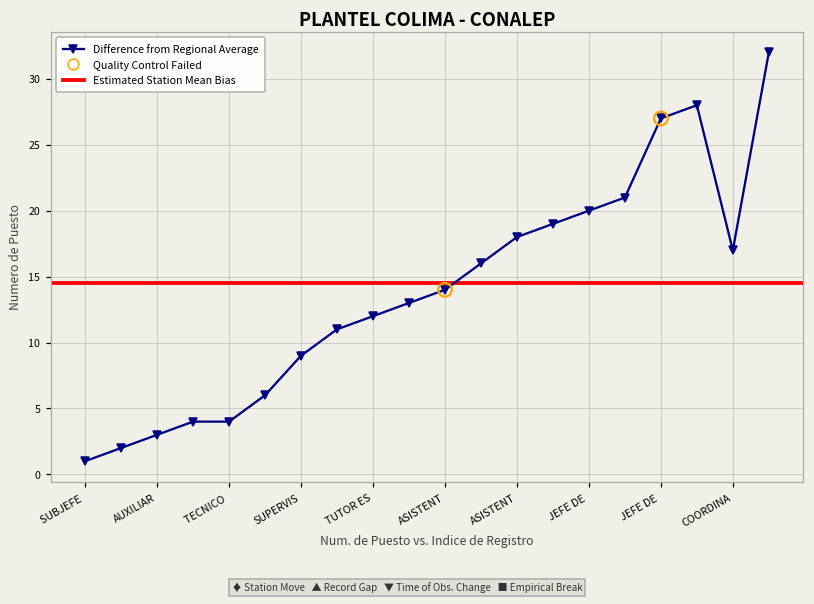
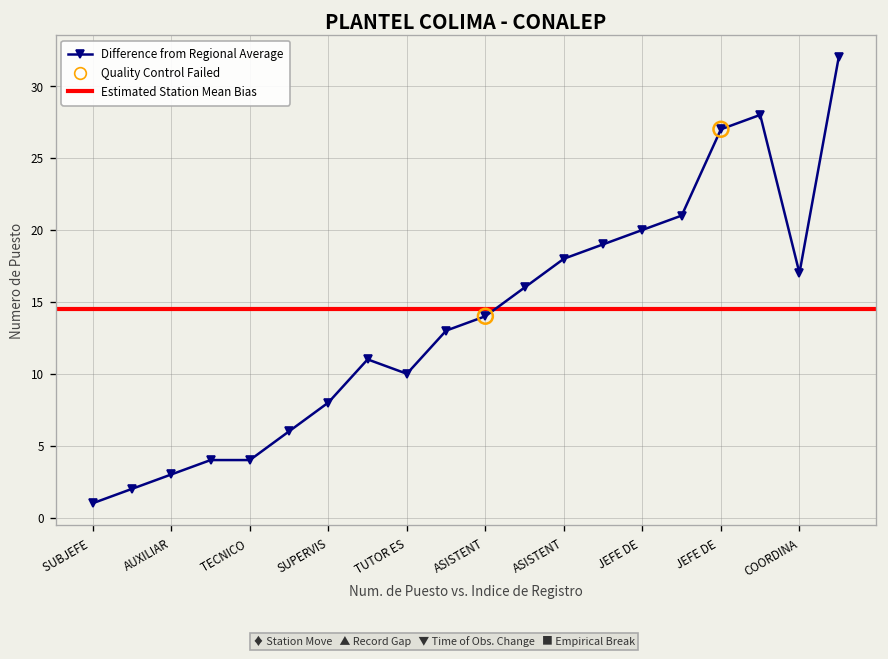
Difference from Regional Average, SUPERVIS: 9 -> 8
Difference from Regional Average, TUTOR ES: 12 -> 10
